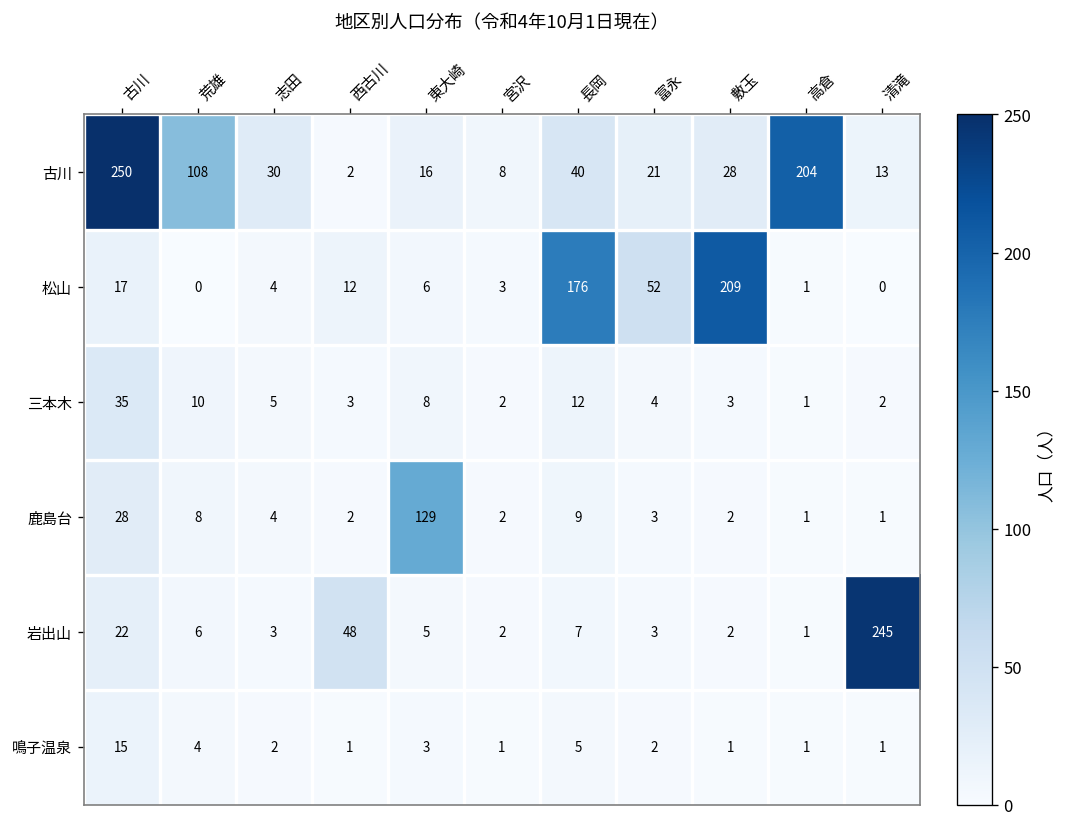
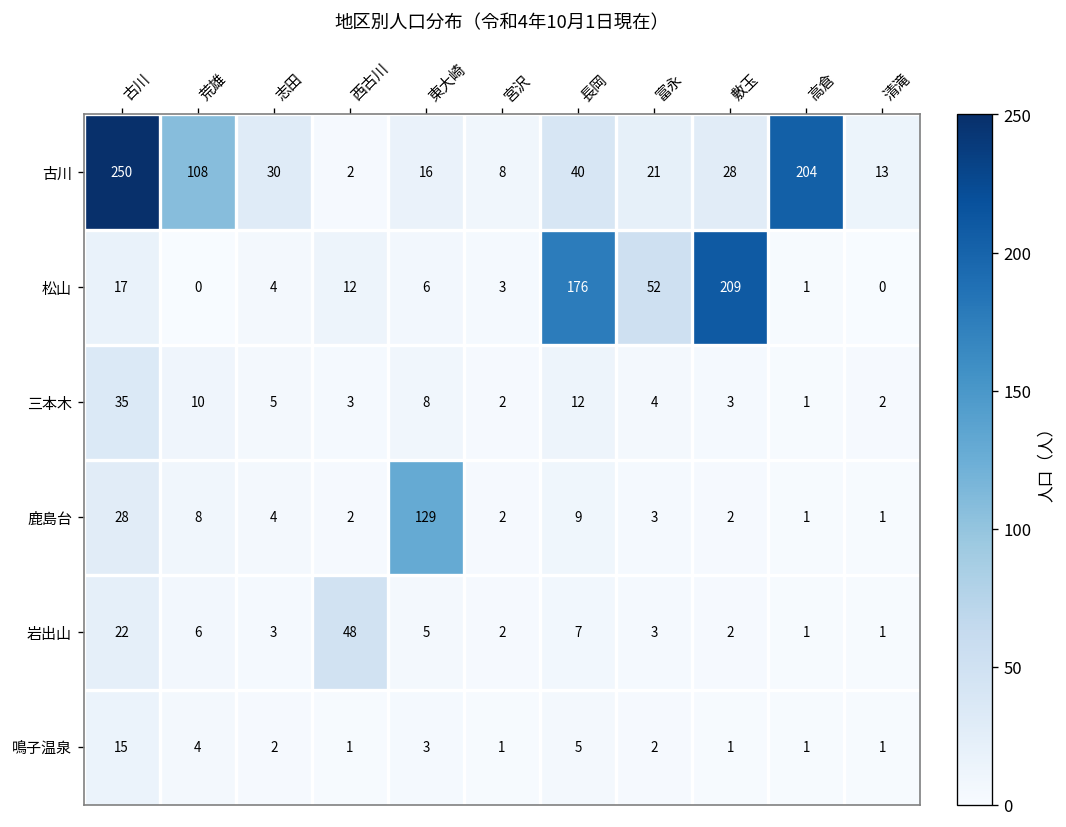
岩出山, 清滝: 245 -> 1
